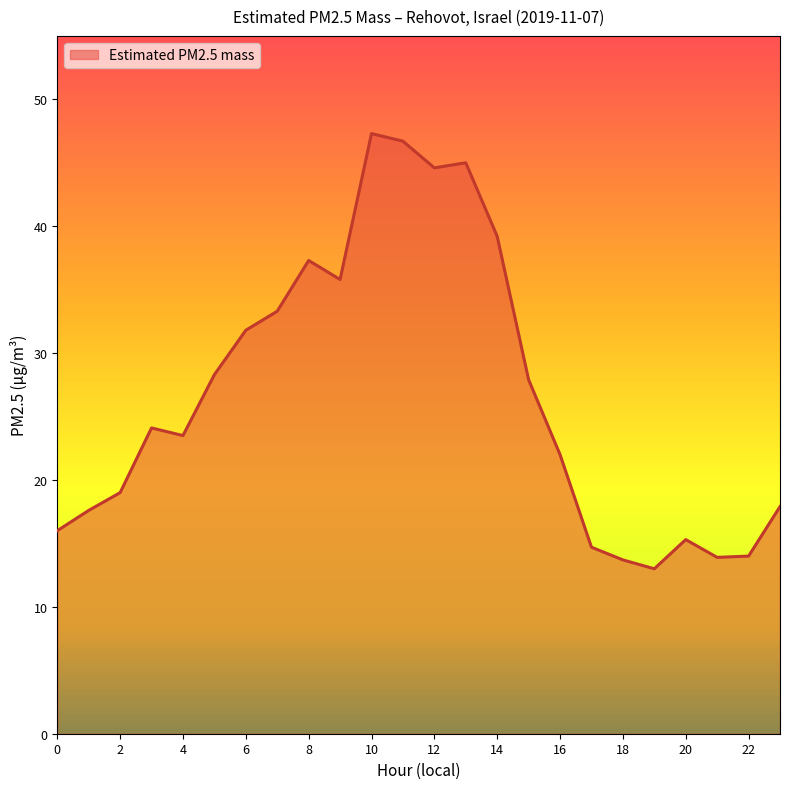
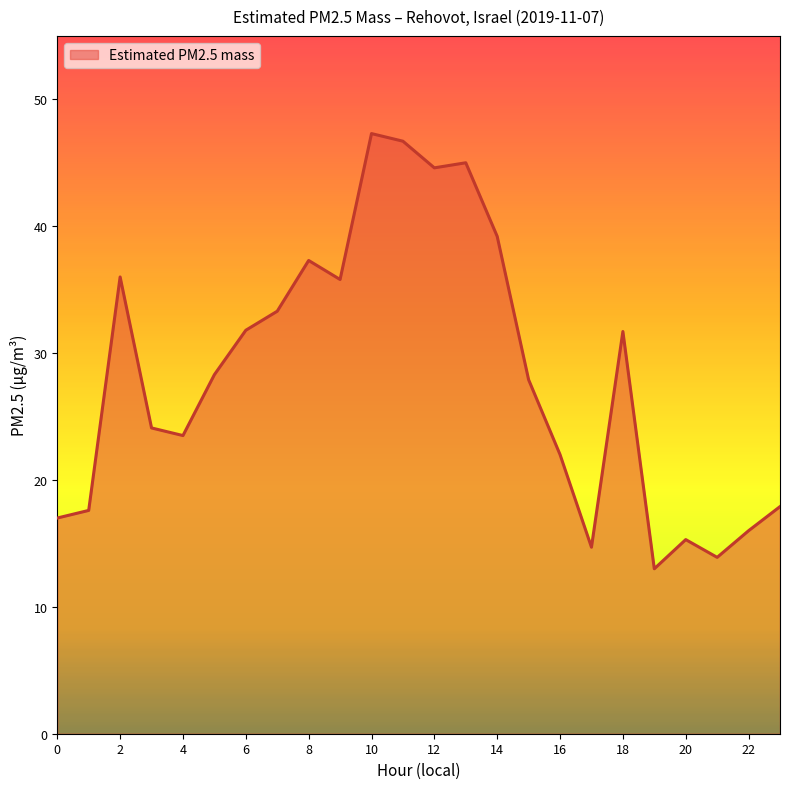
0: 16 -> 17
2: 19 -> 36
18: 13.7 -> 31.7
22: 14 -> 16
